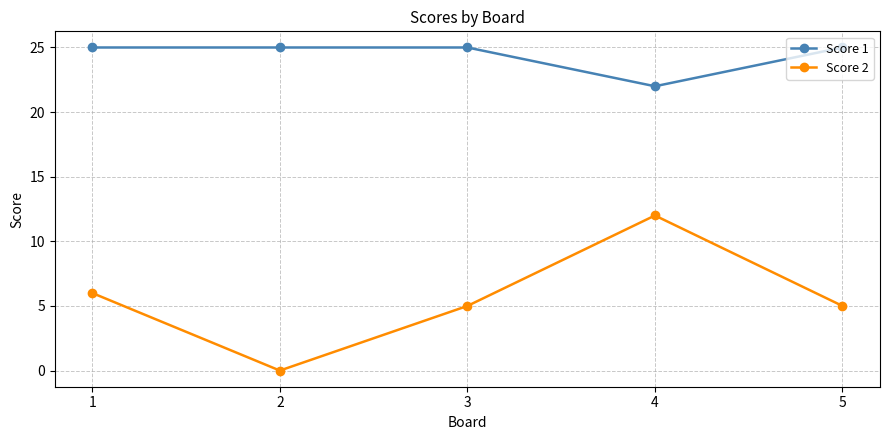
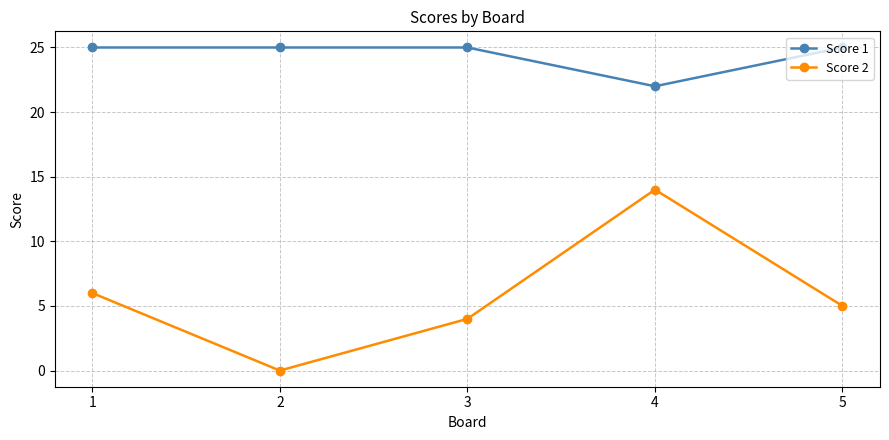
Score 2, 3: 5 -> 4
Score 2, 4: 12 -> 14
